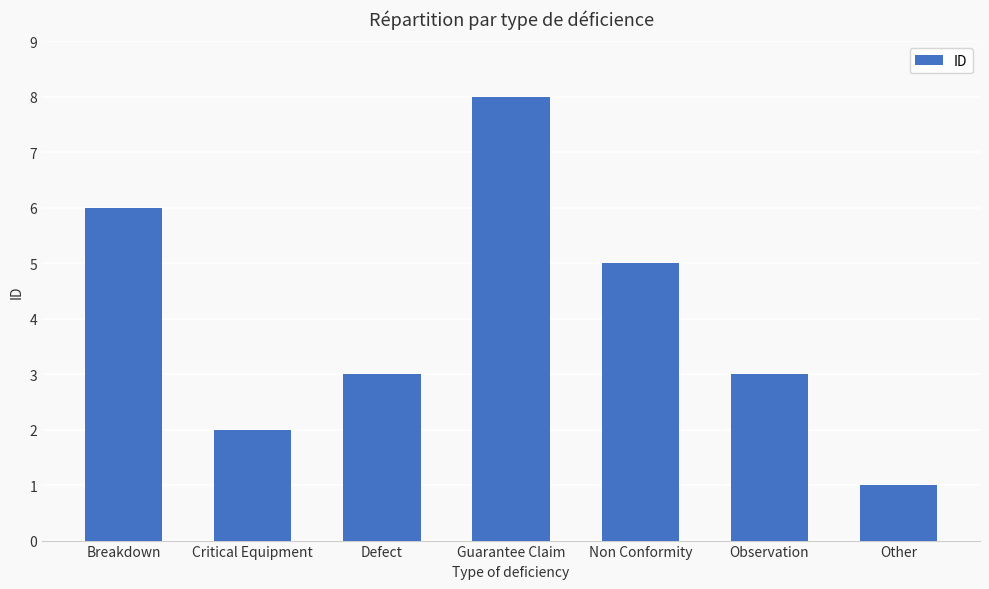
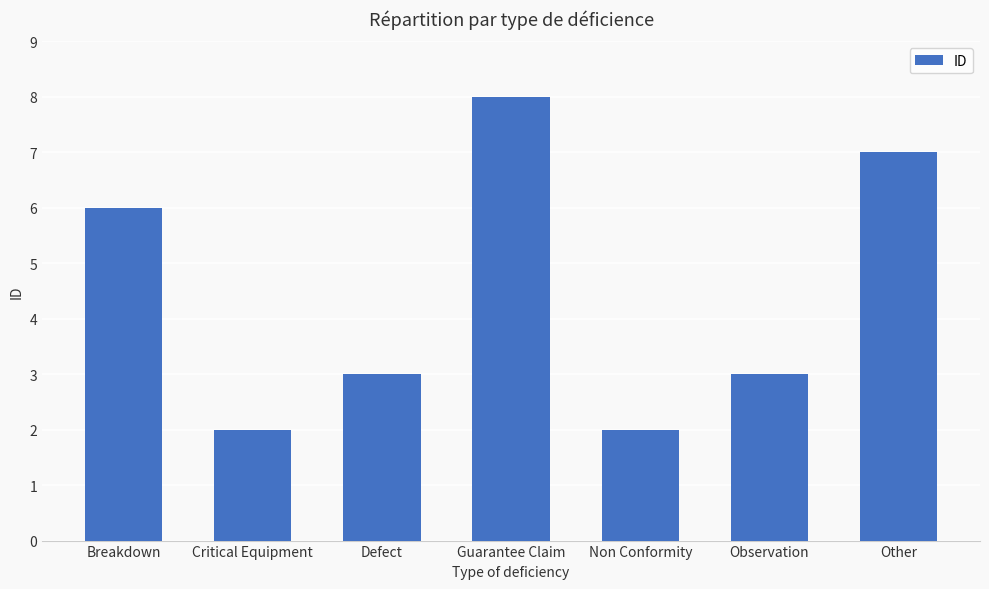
Non Conformity: 5 -> 2
Other: 1 -> 7
